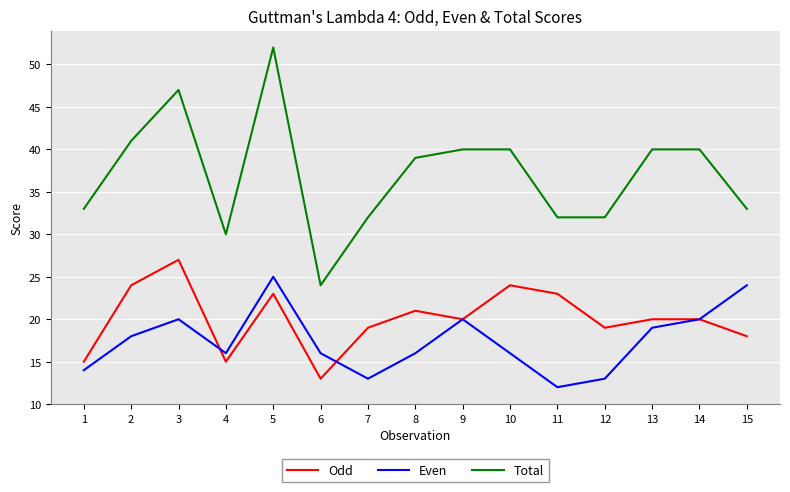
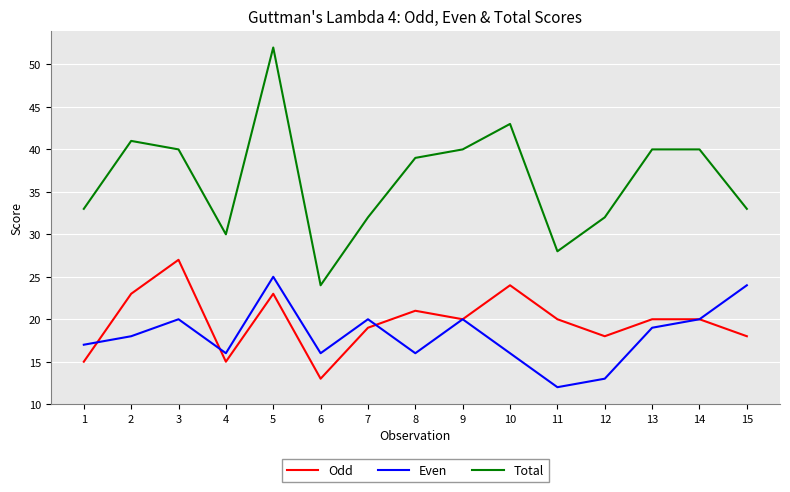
Even, 1: 14 -> 17
Odd, 2: 24 -> 23
Total, 3: 47 -> 40
Even, 7: 13 -> 20
Total, 10: 40 -> 43
Odd, 11: 23 -> 20
Total, 11: 32 -> 28
Odd, 12: 19 -> 18
